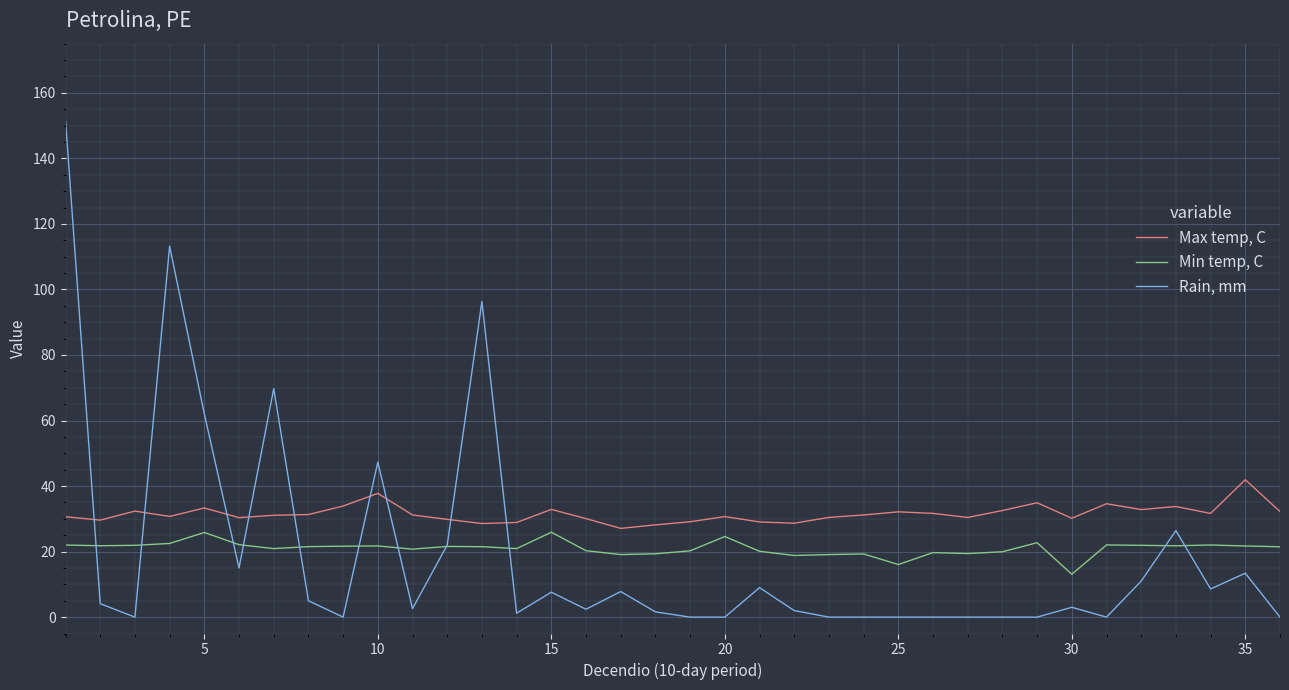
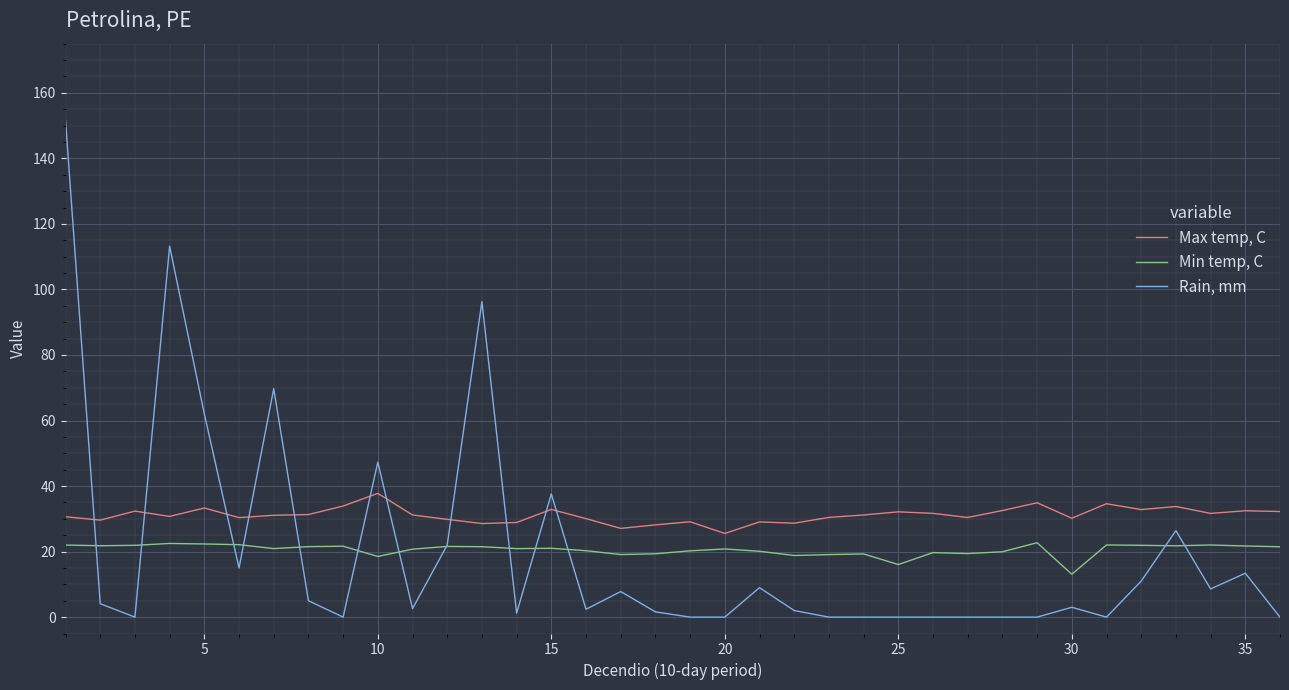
Min temp, C, 5: 26 -> 22
Min temp, C, 10: 22 -> 19
Min temp, C, 15: 26 -> 21
Rain, mm, 15: 8 -> 38
Max temp, C, 20: 31 -> 26
Min temp, C, 20: 25 -> 21
Max temp, C, 35: 42 -> 32
